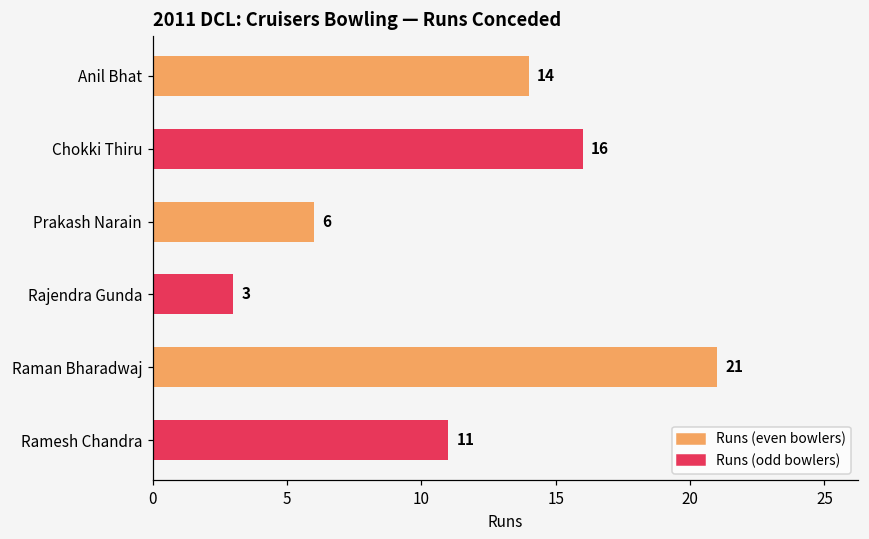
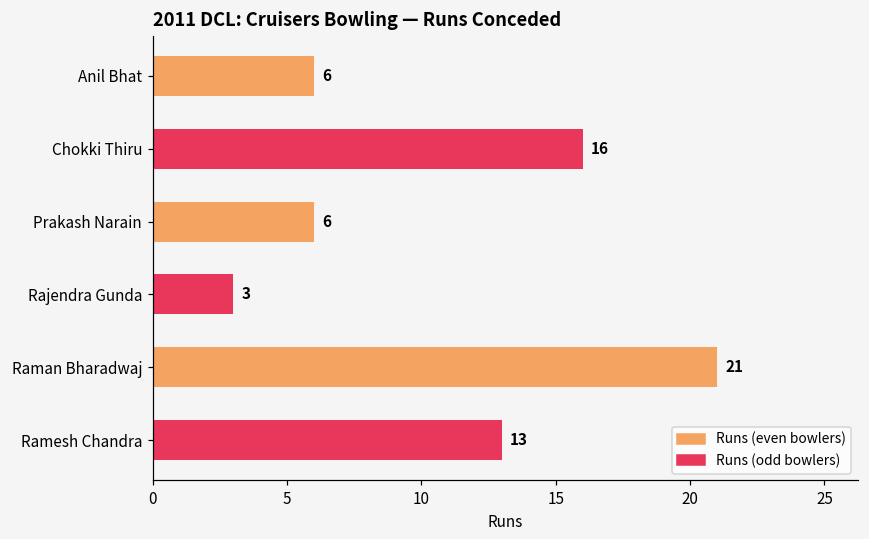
Anil Bhat: 14 -> 6
Ramesh Chandra: 11 -> 13
